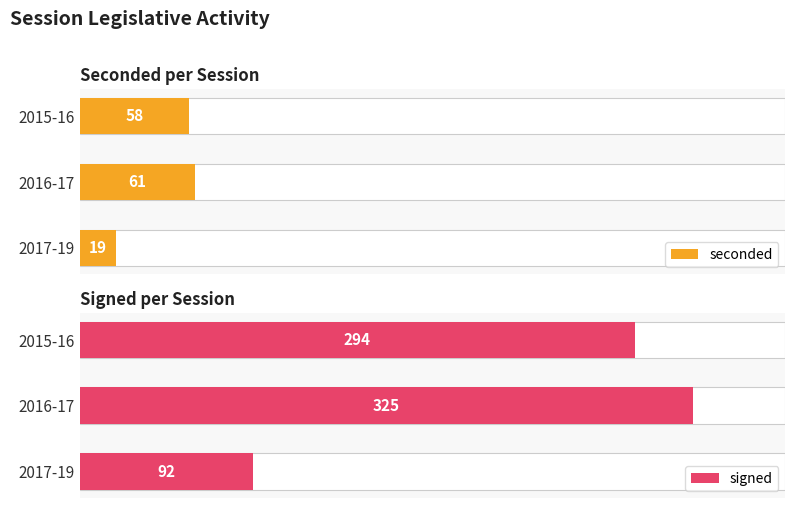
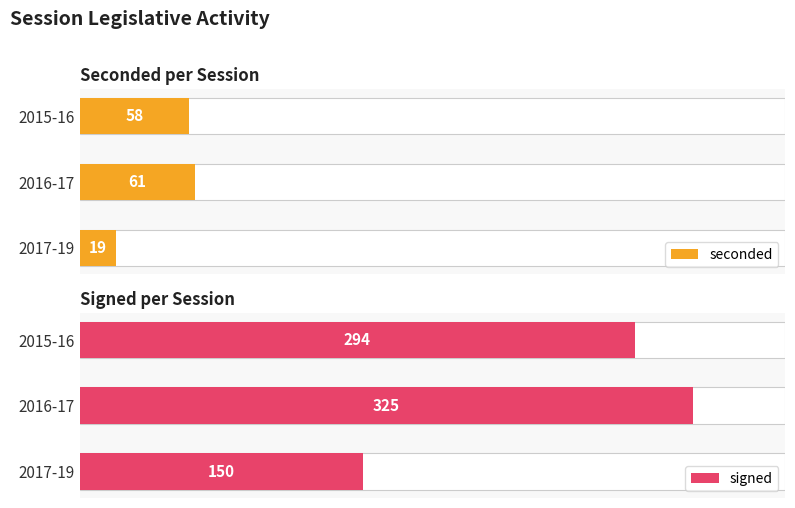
Signed per Session, signed, 2017-19: 92 -> 150
